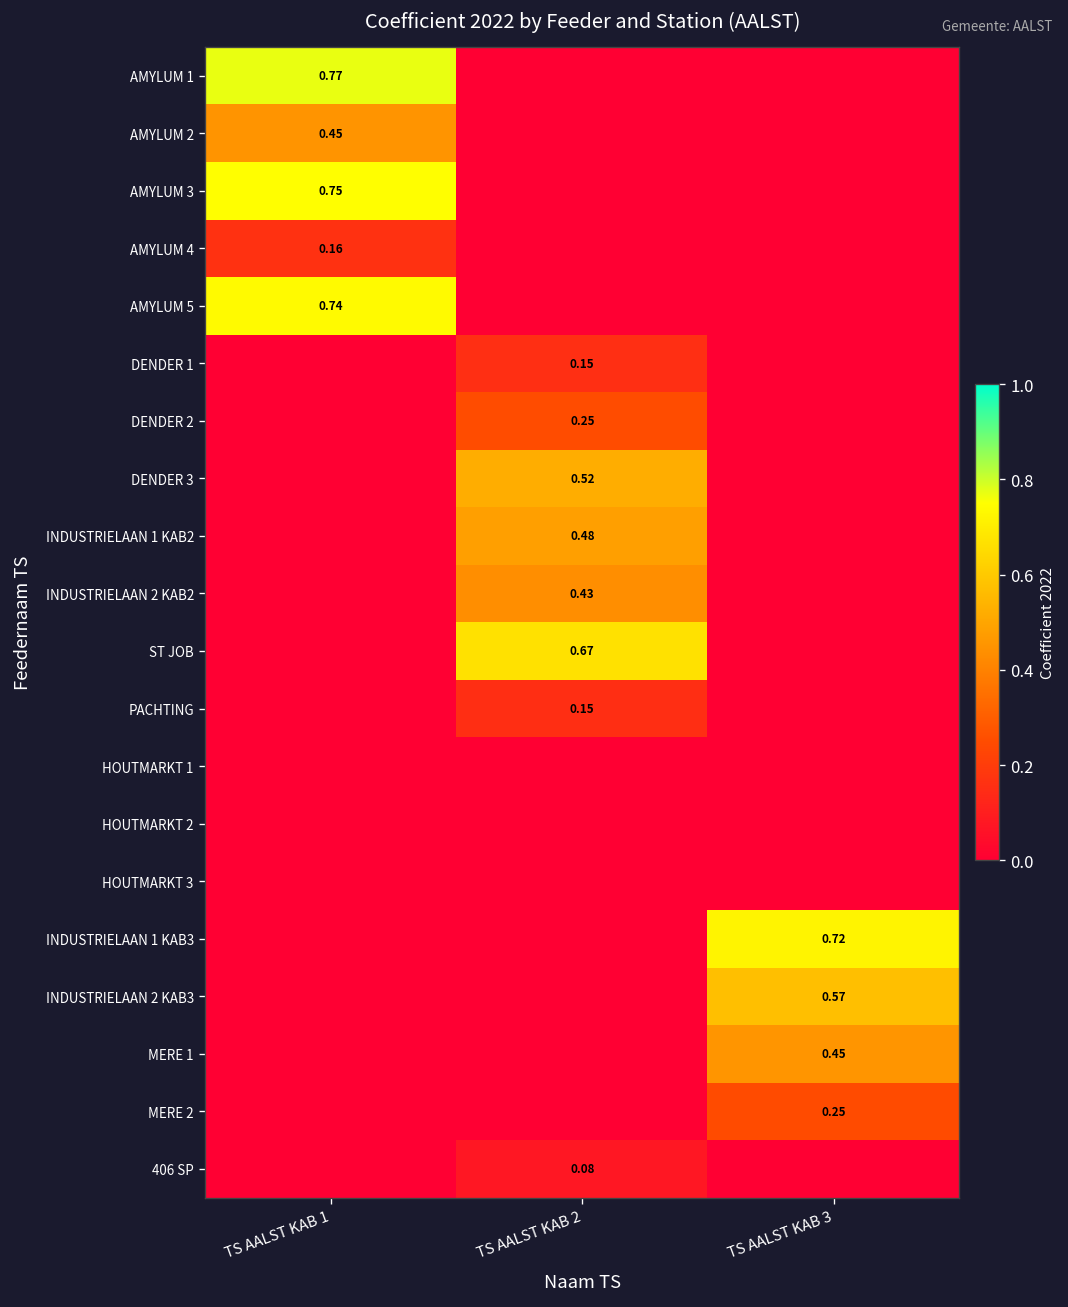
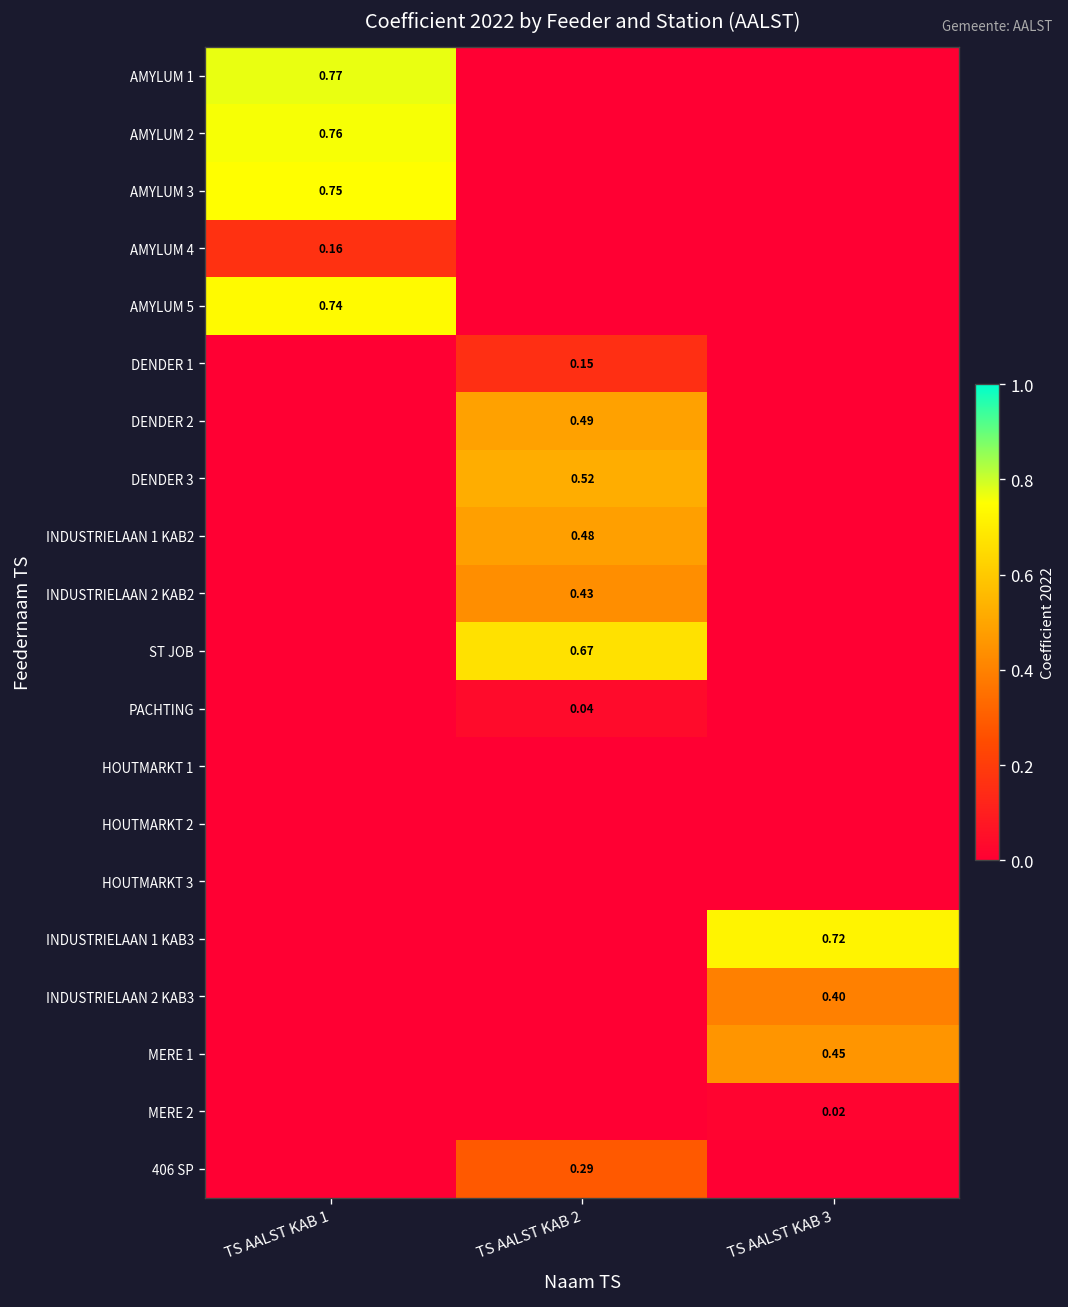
AMYLUM 2, TS AALST KAB 1: 0.45 -> 0.76
DENDER 2, TS AALST KAB 2: 0.25 -> 0.49
PACHTING, TS AALST KAB 2: 0.15 -> 0.04
INDUSTRIELAAN 2 KAB3, TS AALST KAB 3: 0.57 -> 0.40
MERE 2, TS AALST KAB 3: 0.25 -> 0.02
406 SP, TS AALST KAB 2: 0.08 -> 0.29
